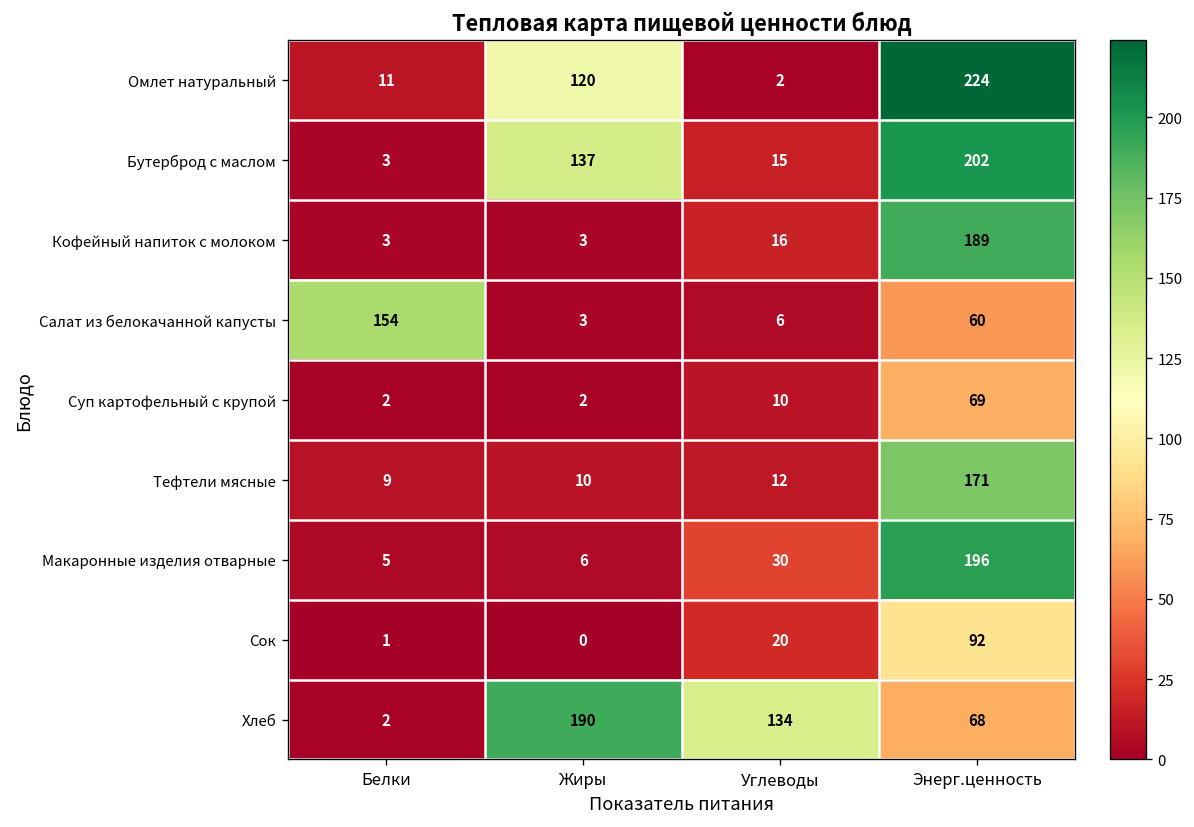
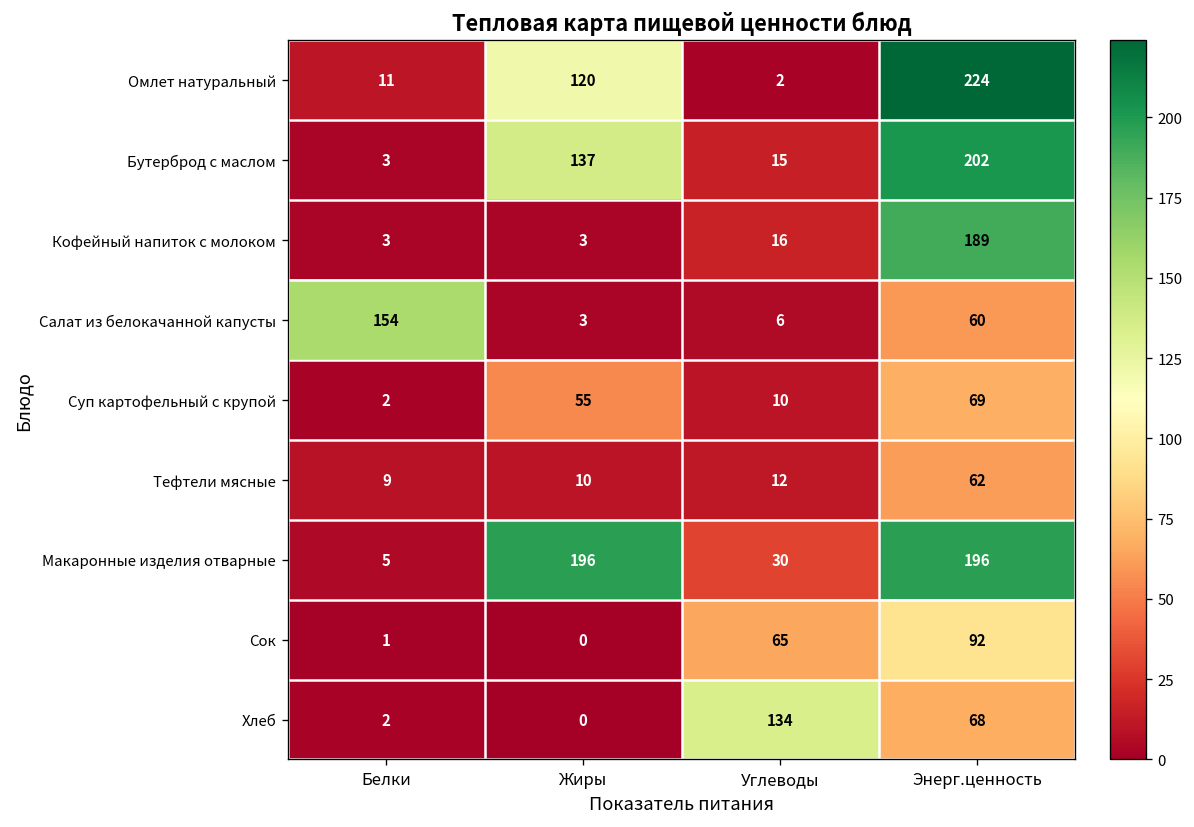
Суп картофельный с крупой, Жиры: 2 -> 55
Тефтели мясные, Энерг.ценность: 171 -> 62
Макаронные изделия отварные, Жиры: 6 -> 196
Сок, Углеводы: 20 -> 65
Хлеб, Жиры: 190 -> 0
